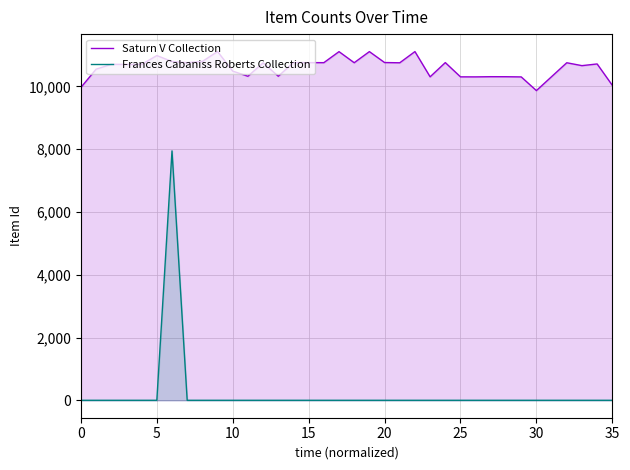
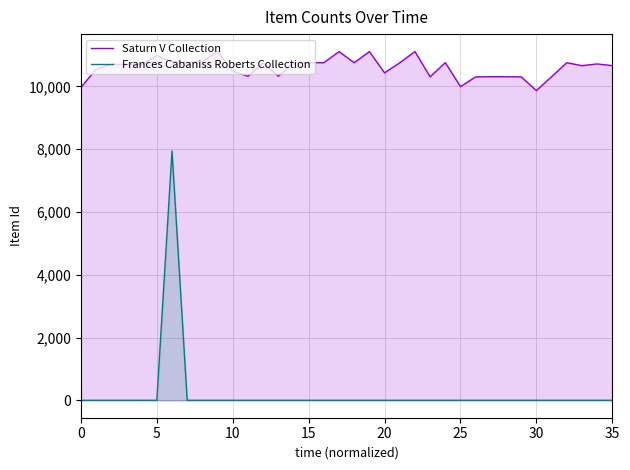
Saturn V Collection, 20: 10,800 -> 10,400
Saturn V Collection, 25: 10,300 -> 10,000
Saturn V Collection, 35: 10,000 -> 10,700
